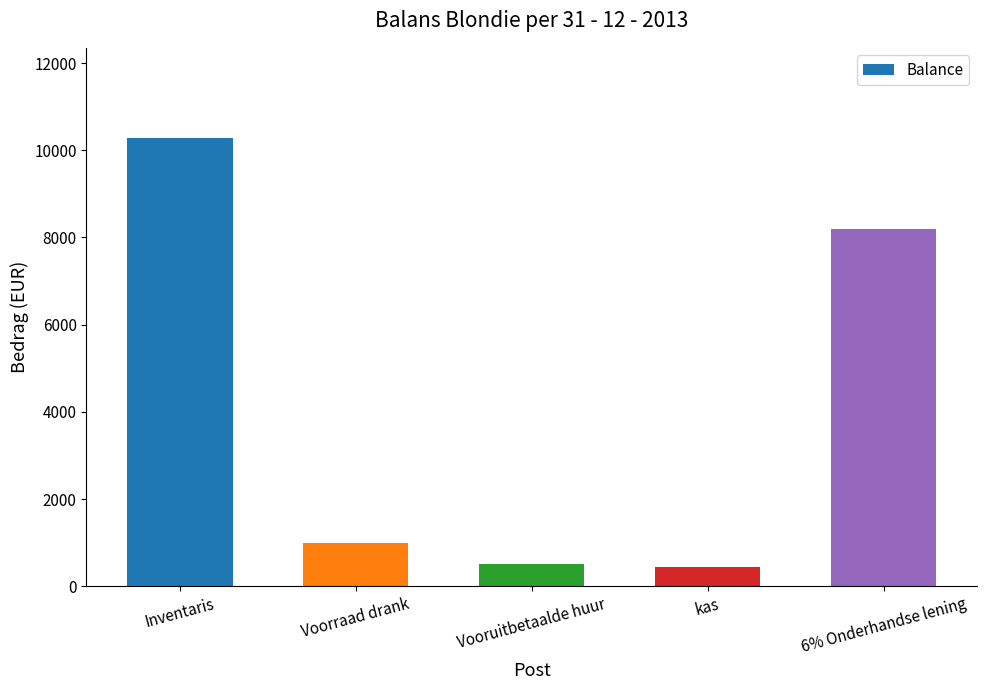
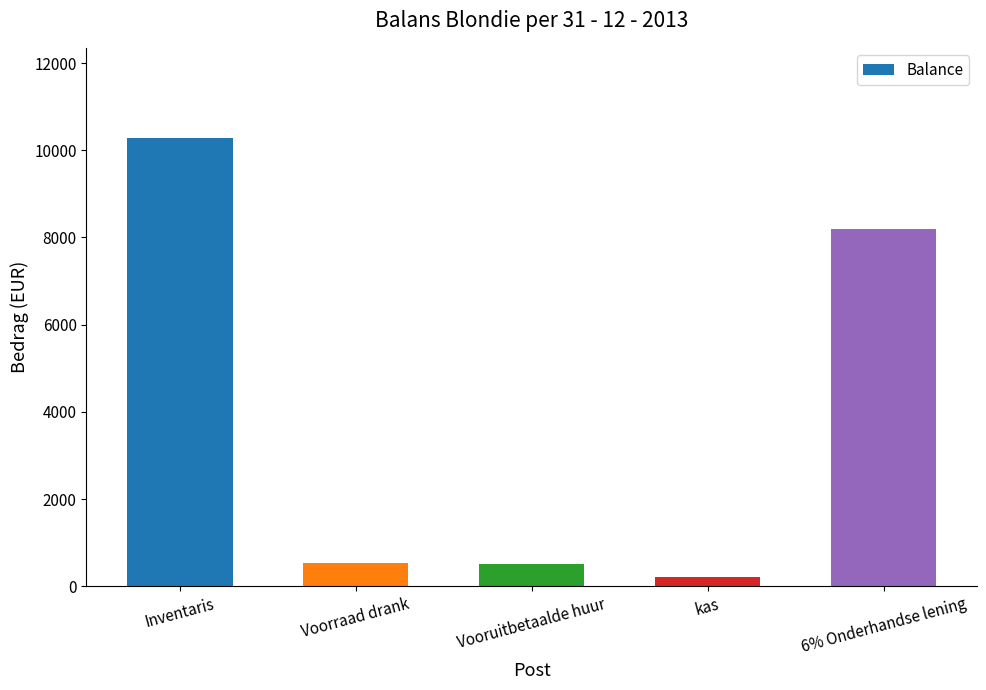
Voorraad drank: 1000 -> 500
kas: 500 -> 200
